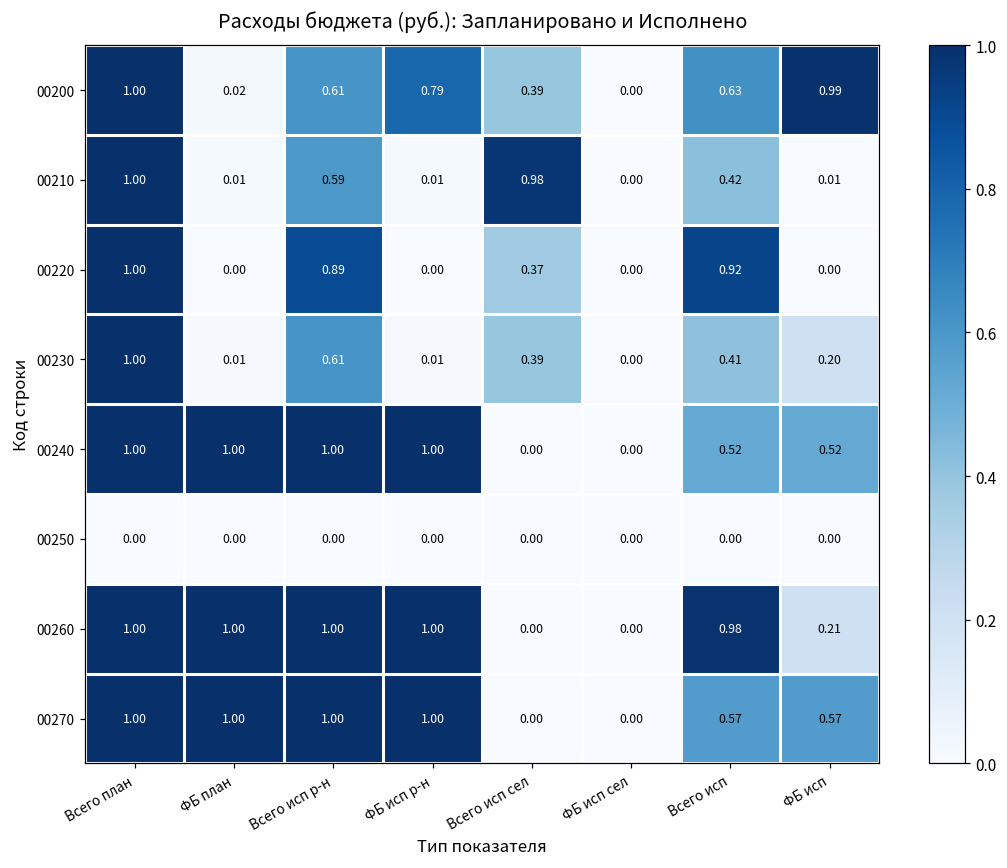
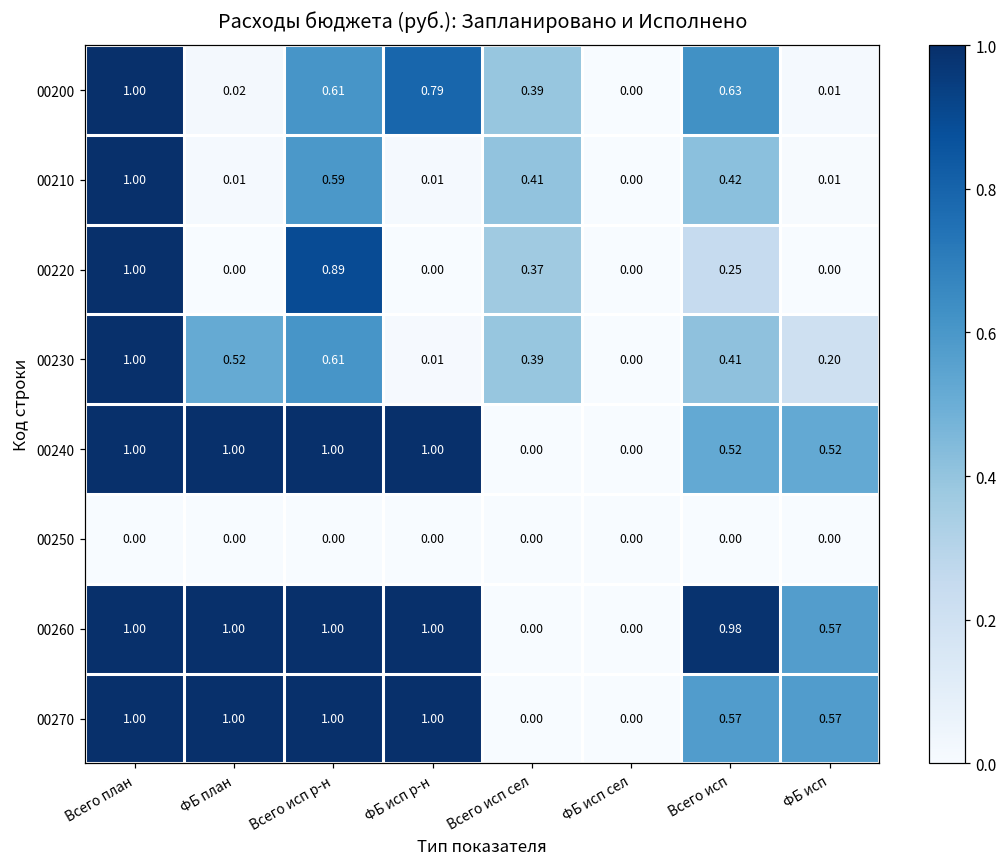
00200, ФБ исп: 0.99 -> 0.01
00210, Всего исп сел: 0.98 -> 0.41
00220, Всего исп: 0.92 -> 0.25
00230, ФБ план: 0.01 -> 0.52
00260, ФБ исп: 0.21 -> 0.57
